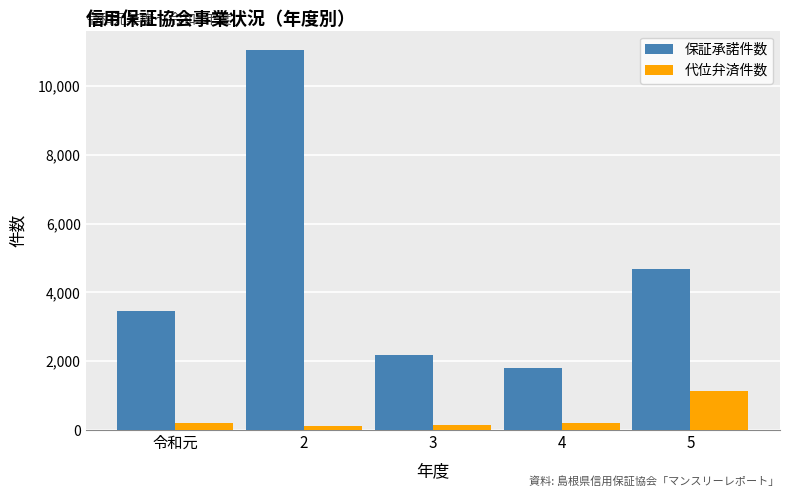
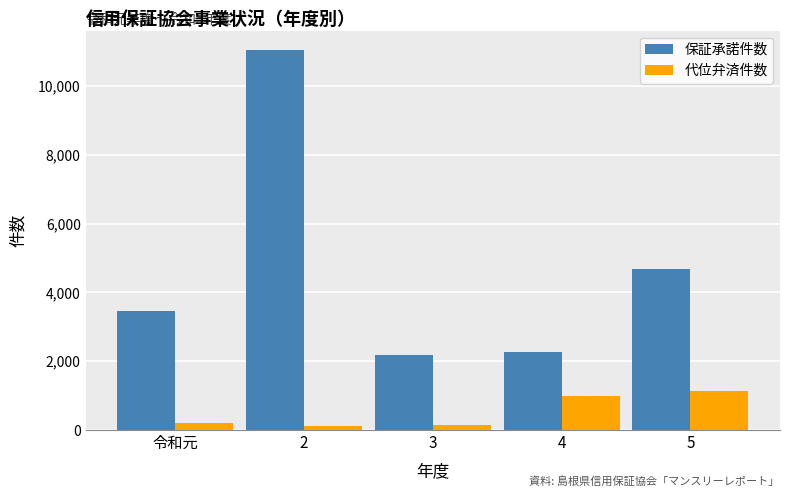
保証承諾件数, 4: 1,800 -> 2,300
代位弁済件数, 4: 200 -> 1,000
